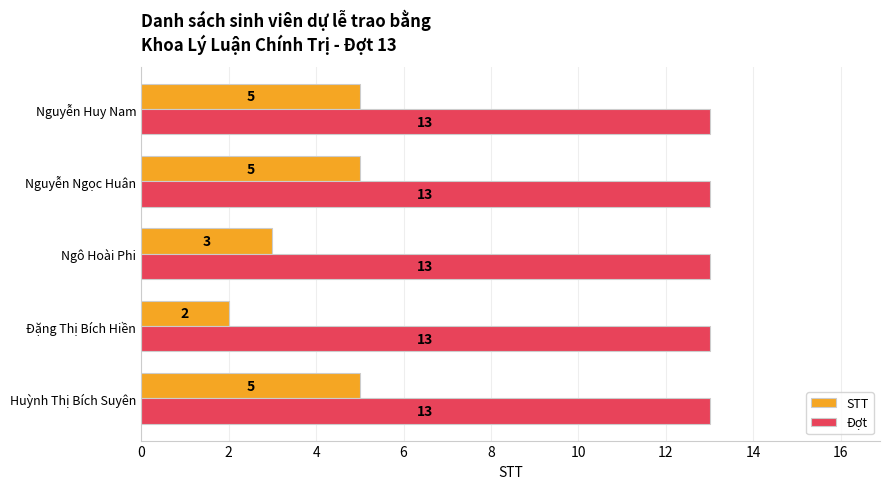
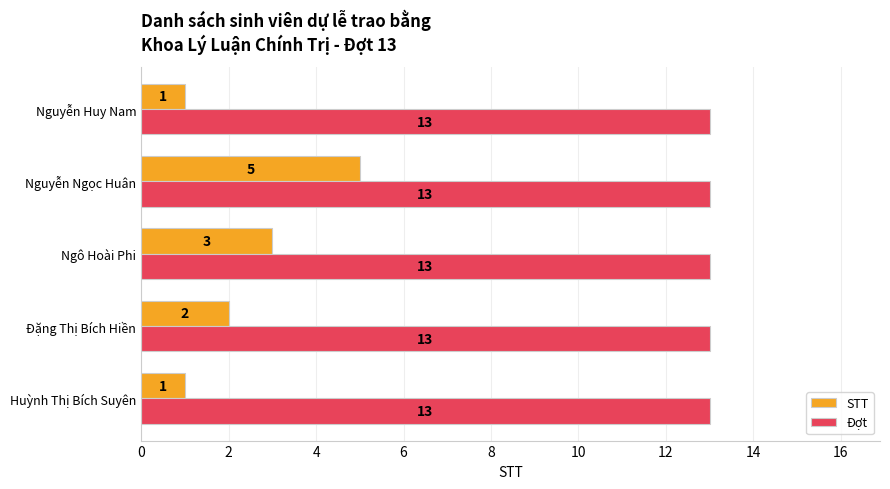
STT, Nguyễn Huy Nam: 5 -> 1
STT, Huỳnh Thị Bích Suyên: 5 -> 1
